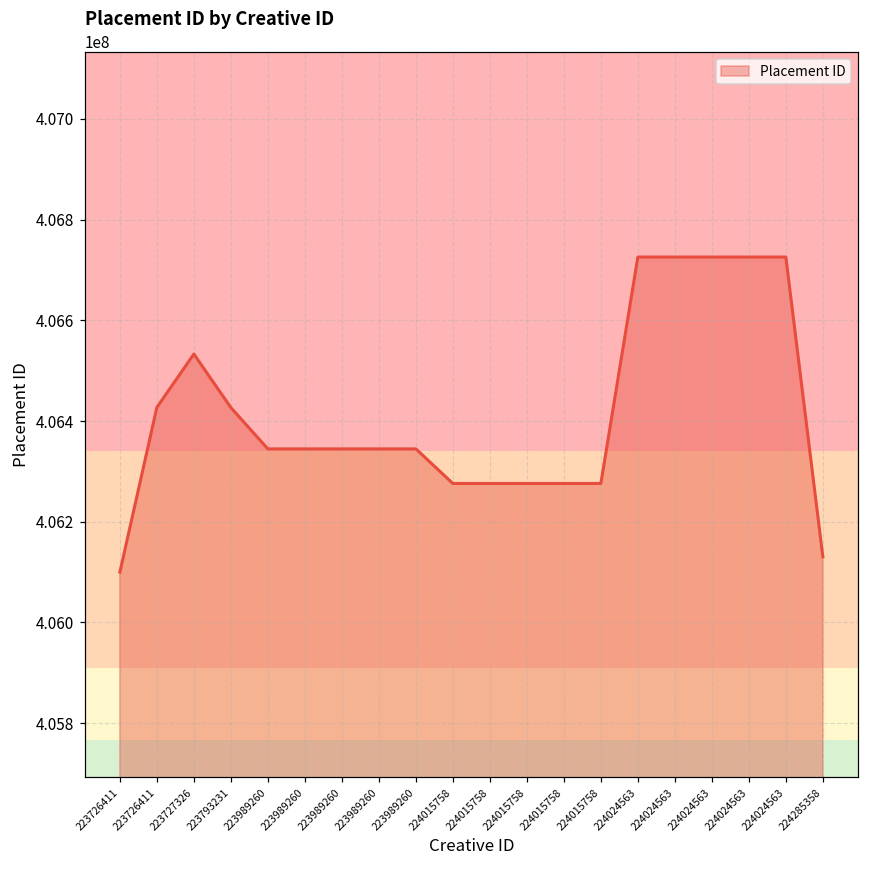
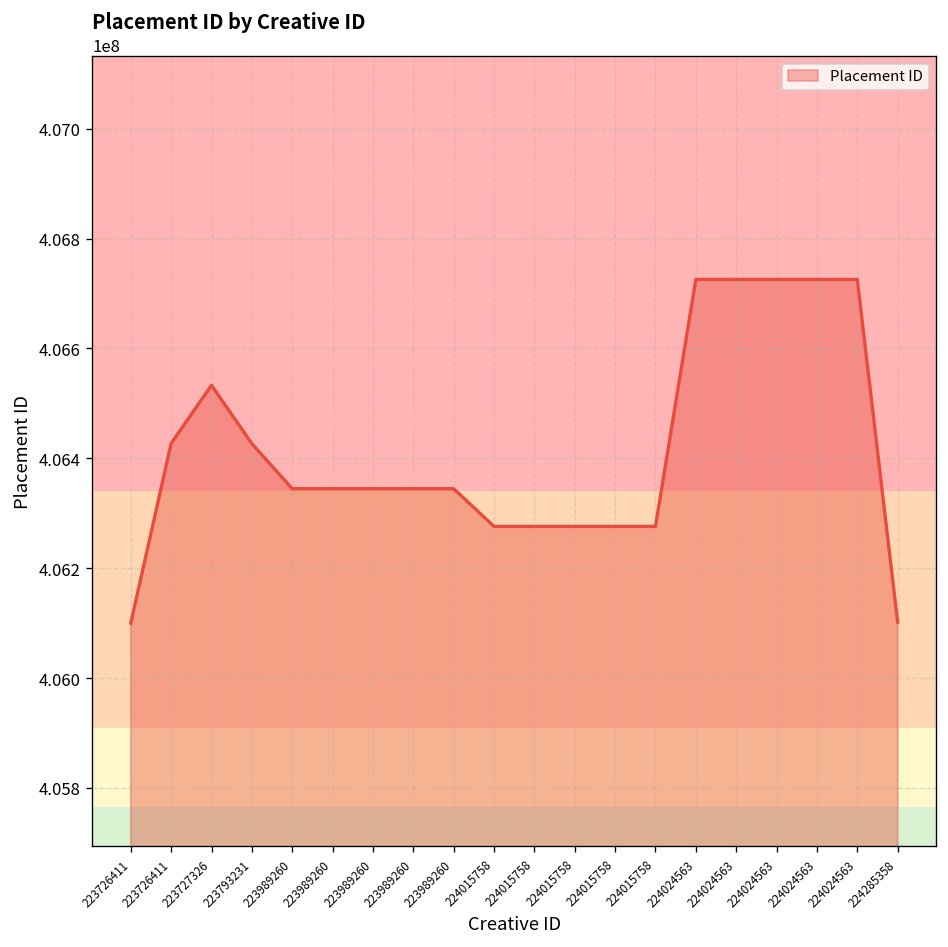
224285358: 406130000 -> 406100000
